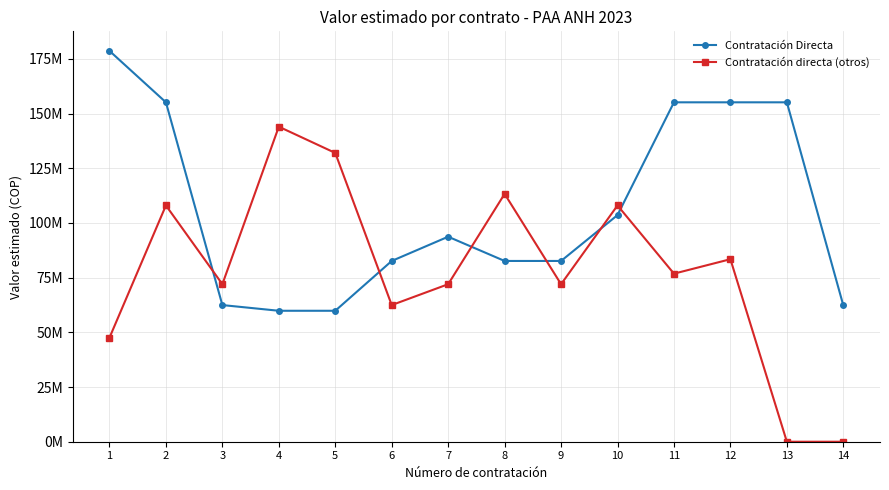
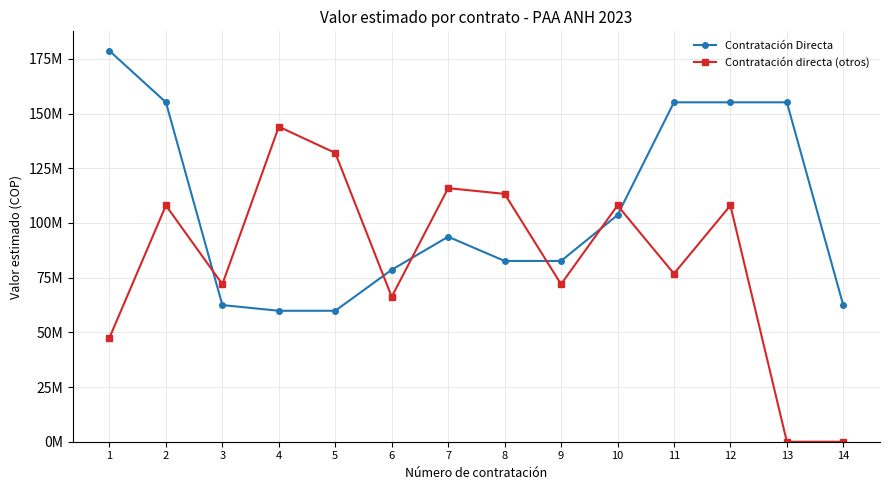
Contratación Directa, 6: 83000000 -> 79000000
Contratación directa (otros), 6: 62000000 -> 66000000
Contratación directa (otros), 7: 72000000 -> 116000000
Contratación directa (otros), 12: 83000000 -> 108000000
